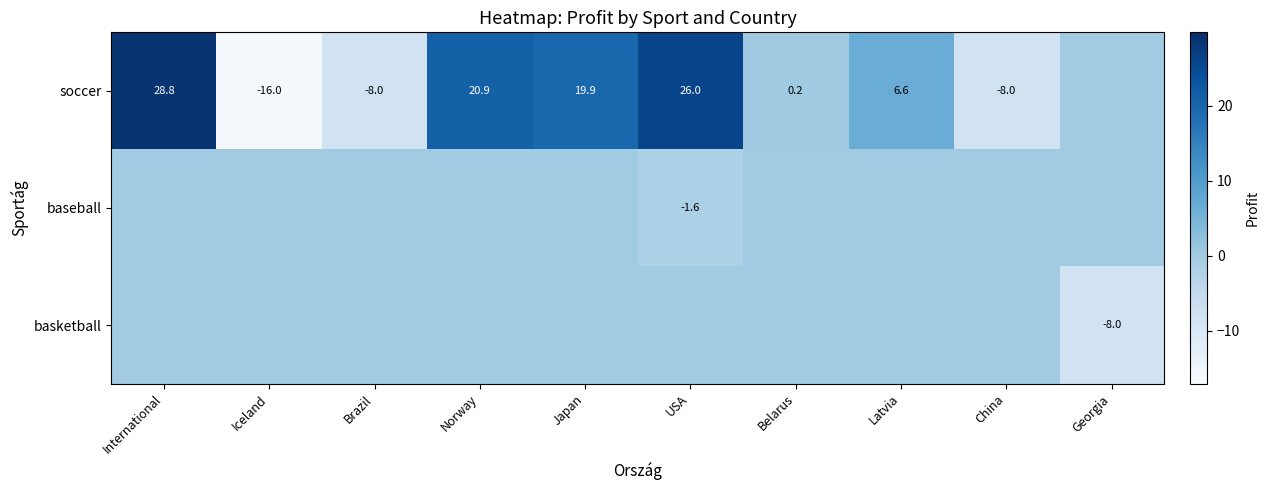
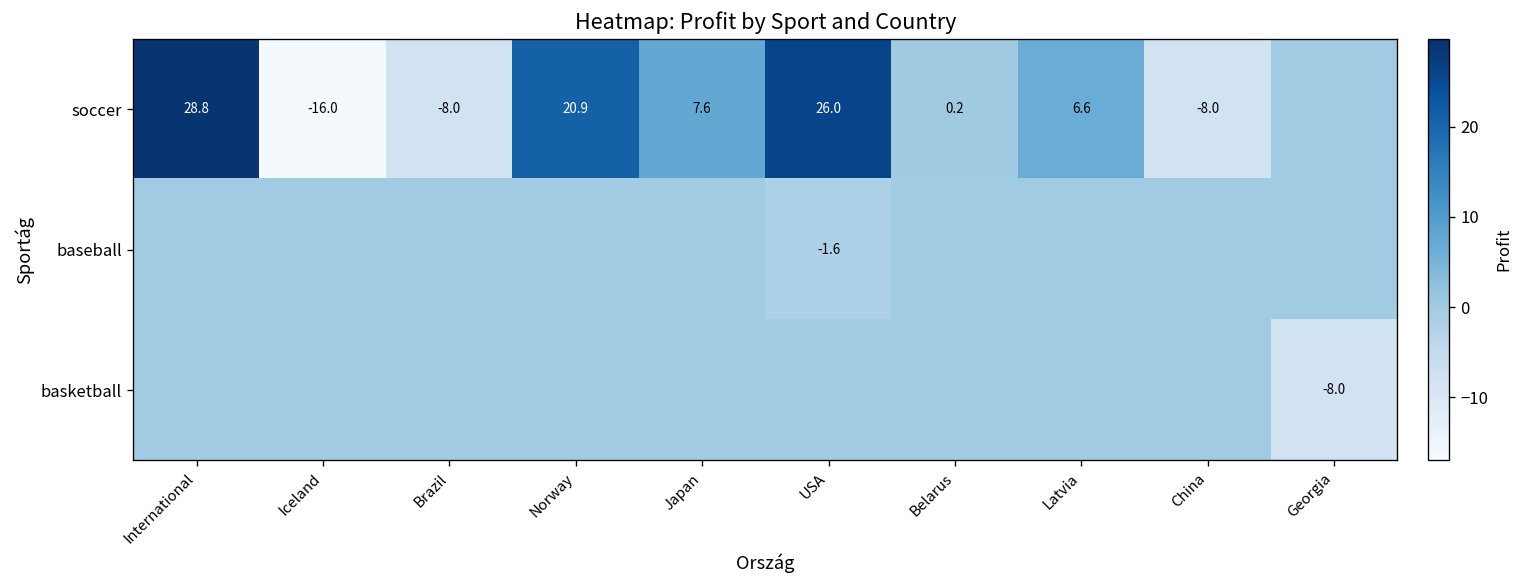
soccer, Japan: 19.9 -> 7.6
